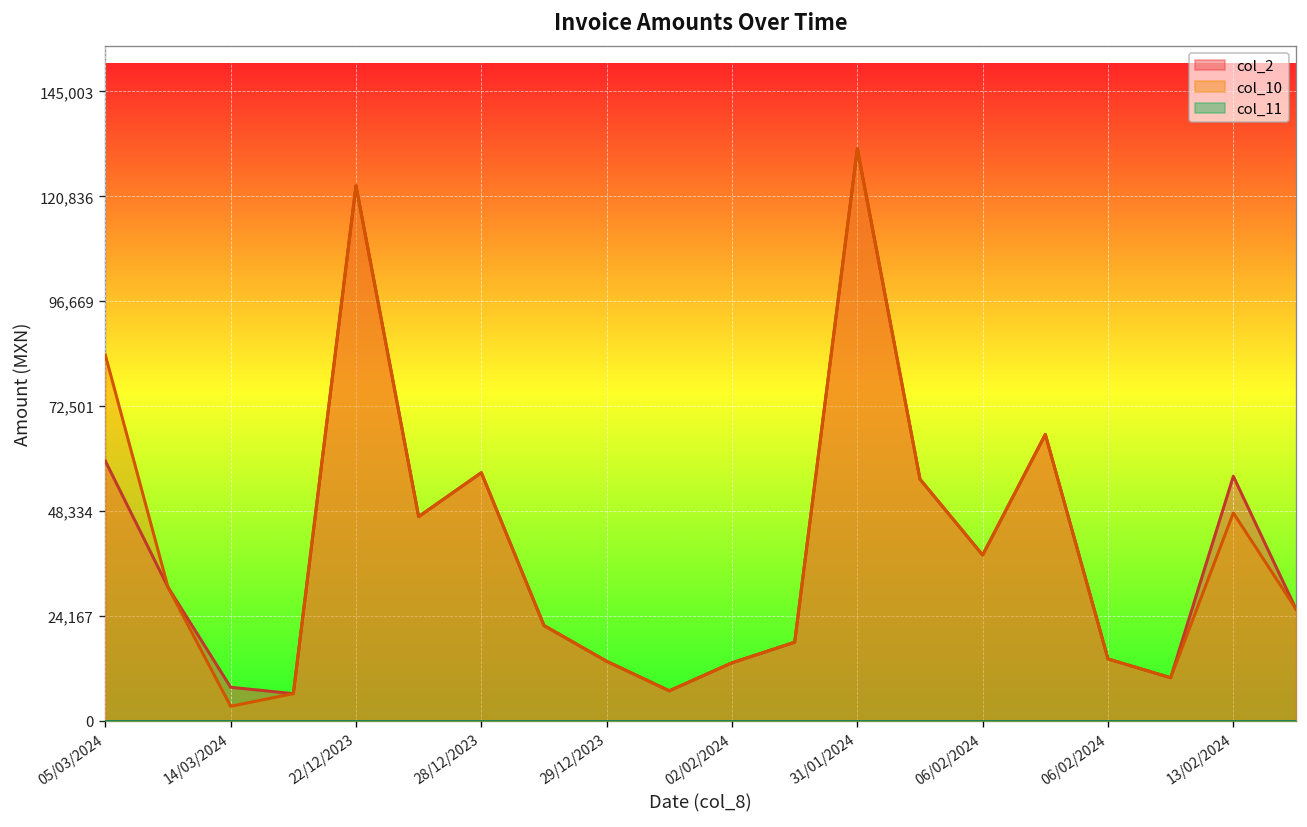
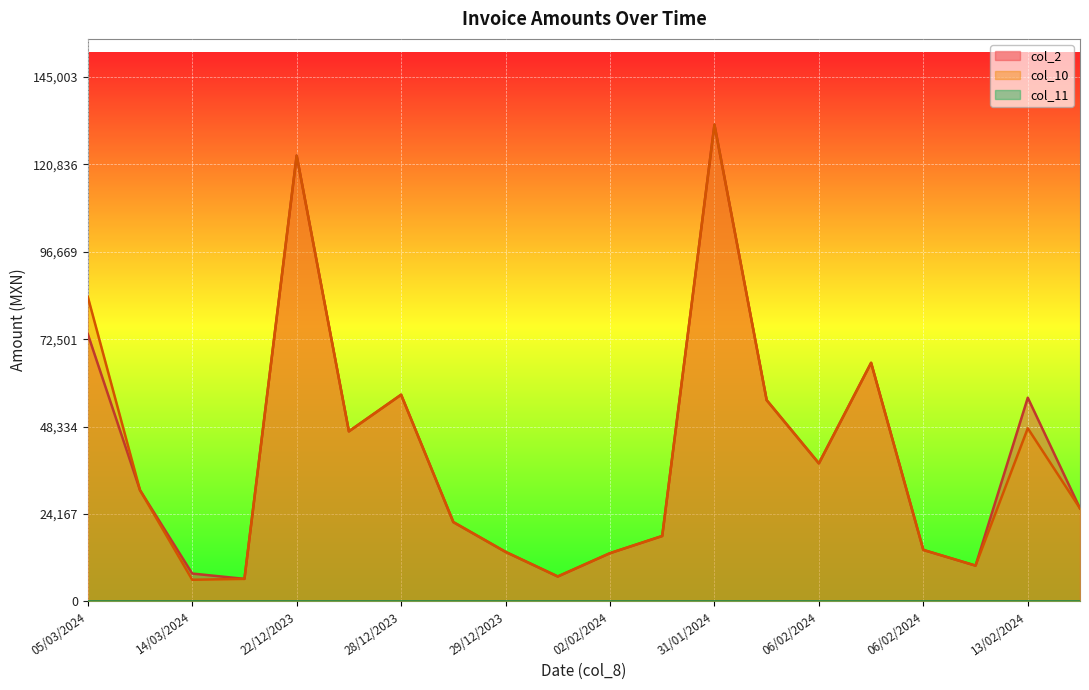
col_2, 05/03/2024: 60,000 -> 74,000
col_10, 14/03/2024: 3,000 -> 6,000
